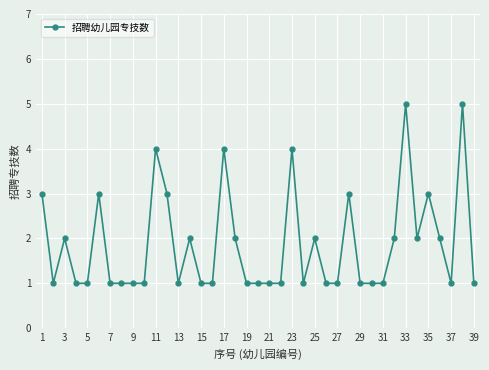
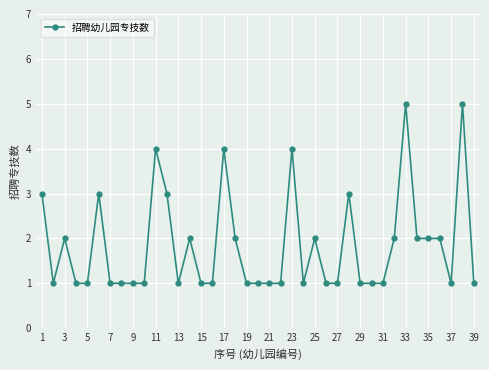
35: 3 -> 2
